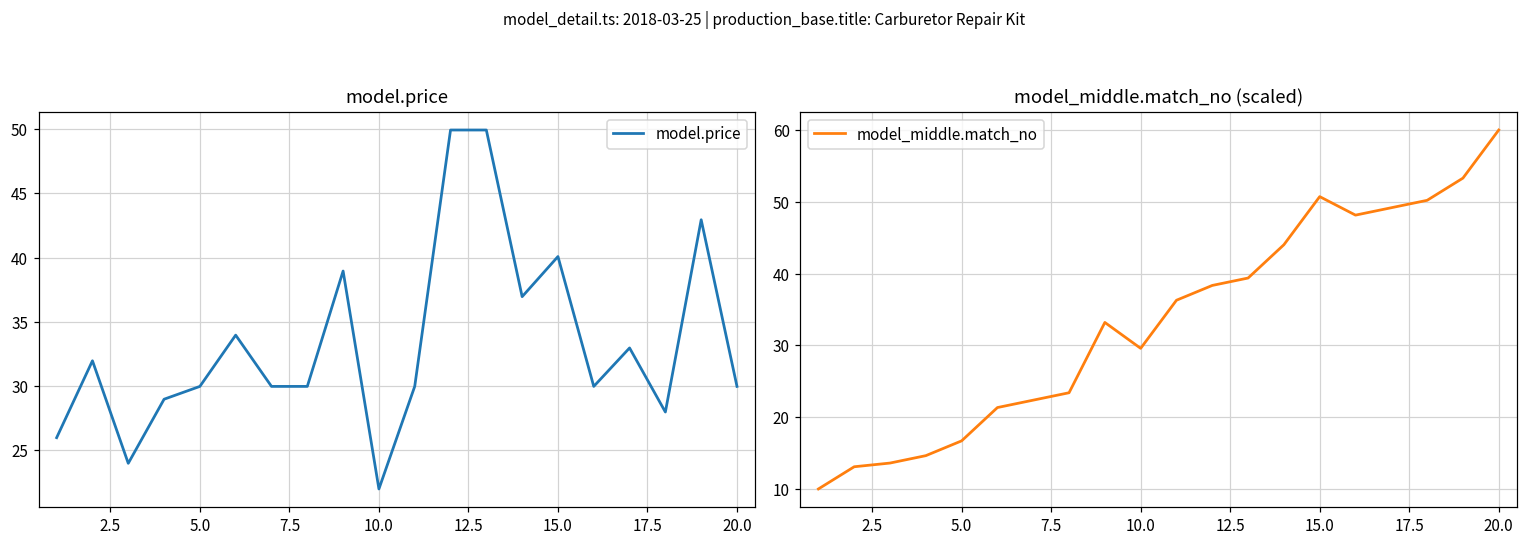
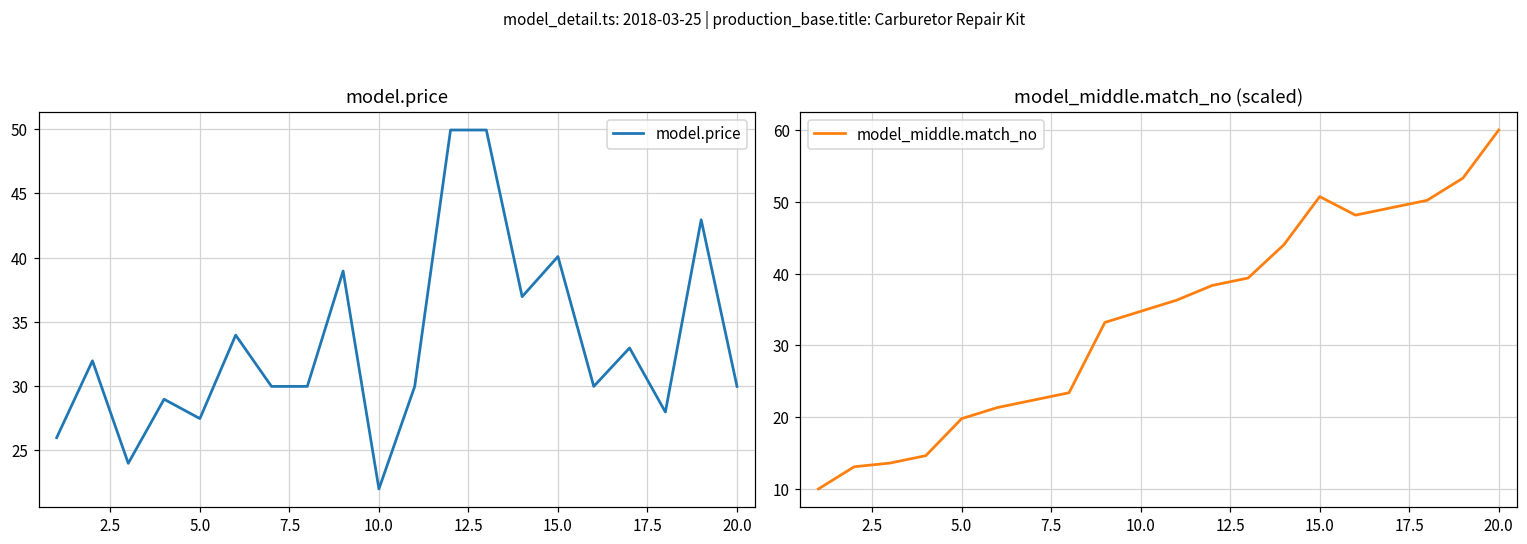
model.price, 5.0: 30.0 -> 27.4
model_middle.match_no (scaled), 5.0: 17 -> 20
model_middle.match_no (scaled), 10.0: 30 -> 35
